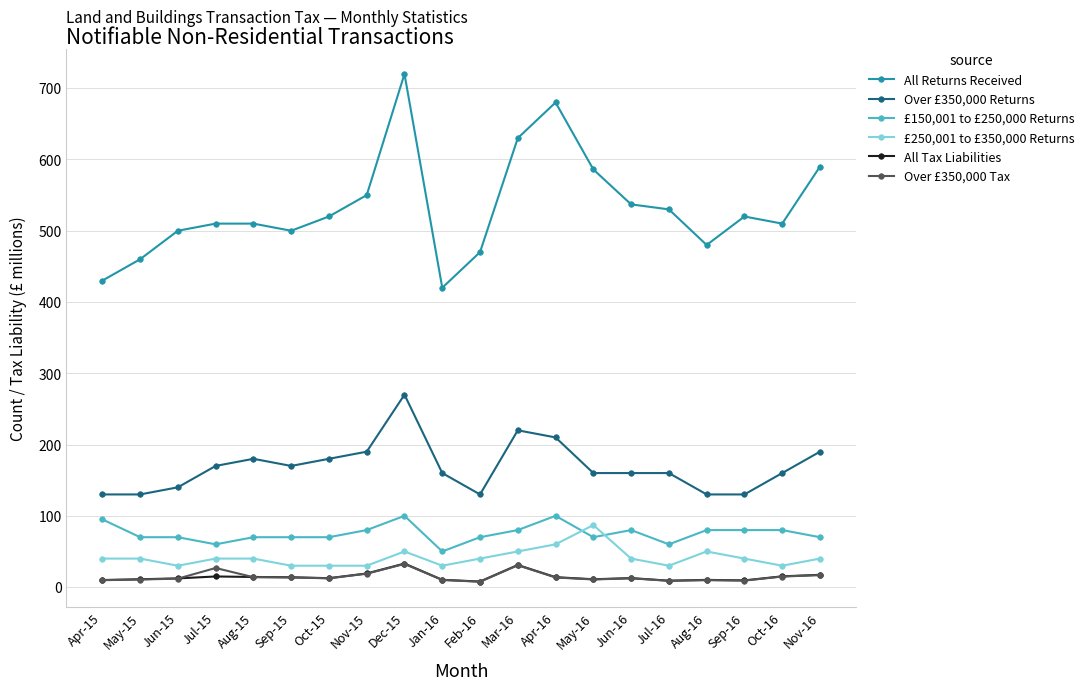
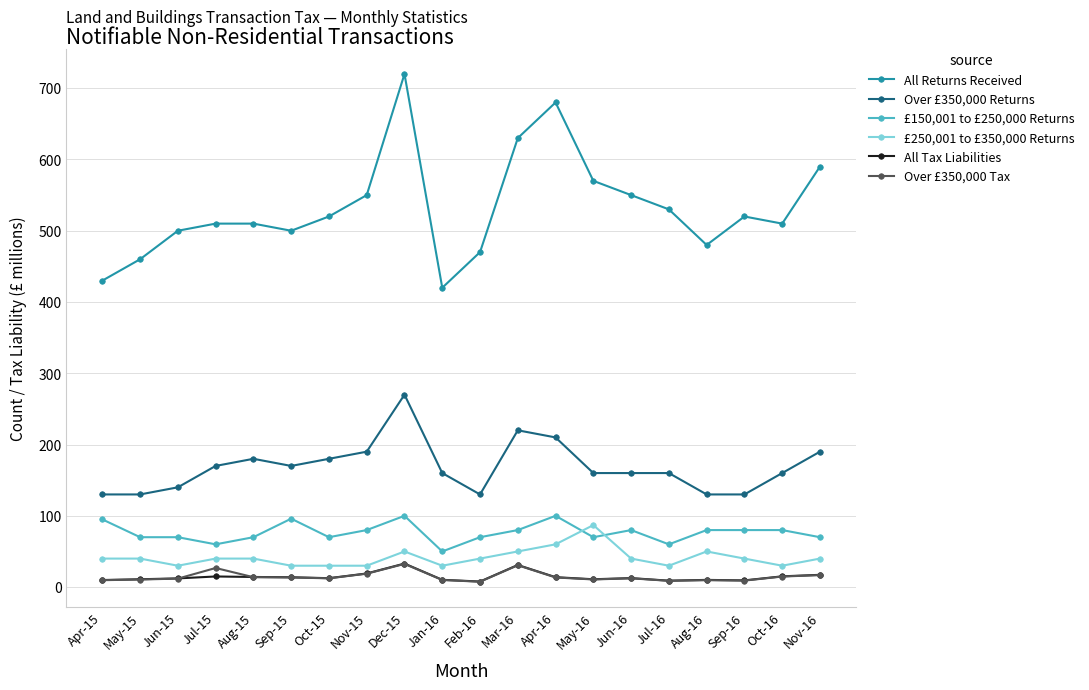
£150,001 to £250,000 Returns, Sep-15: 70 -> 100
All Returns Received, May-16: 590 -> 570
All Returns Received, Jun-16: 540 -> 550
